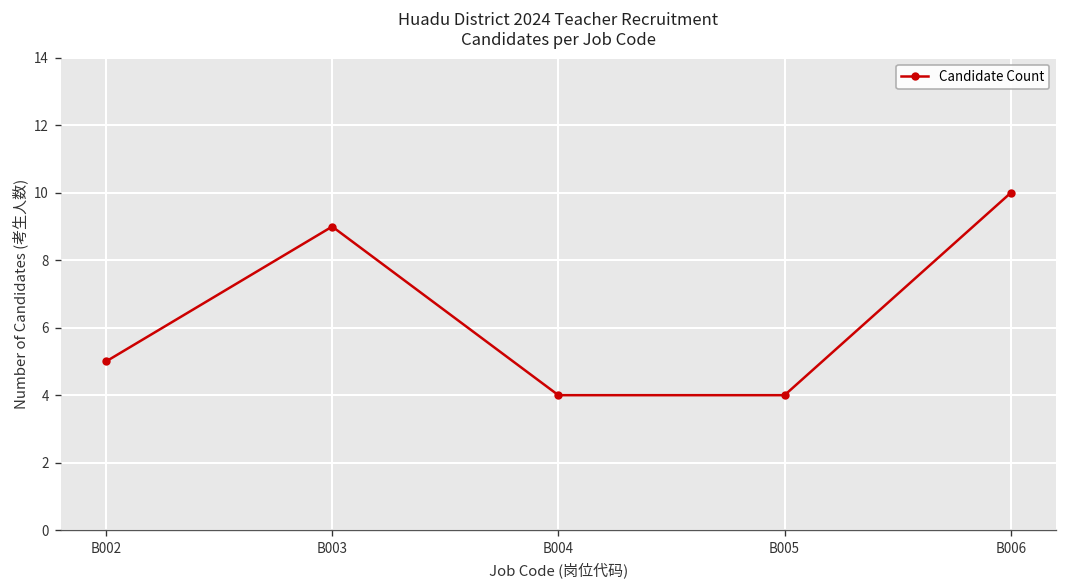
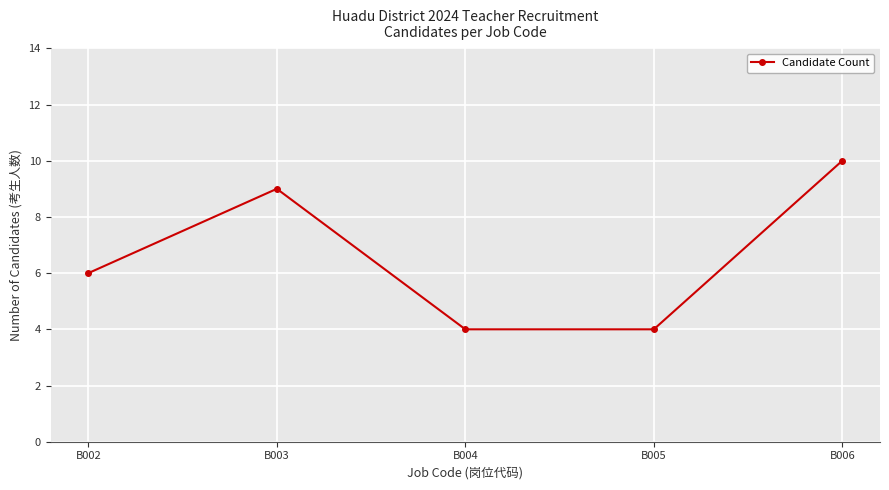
B002: 5 -> 6
